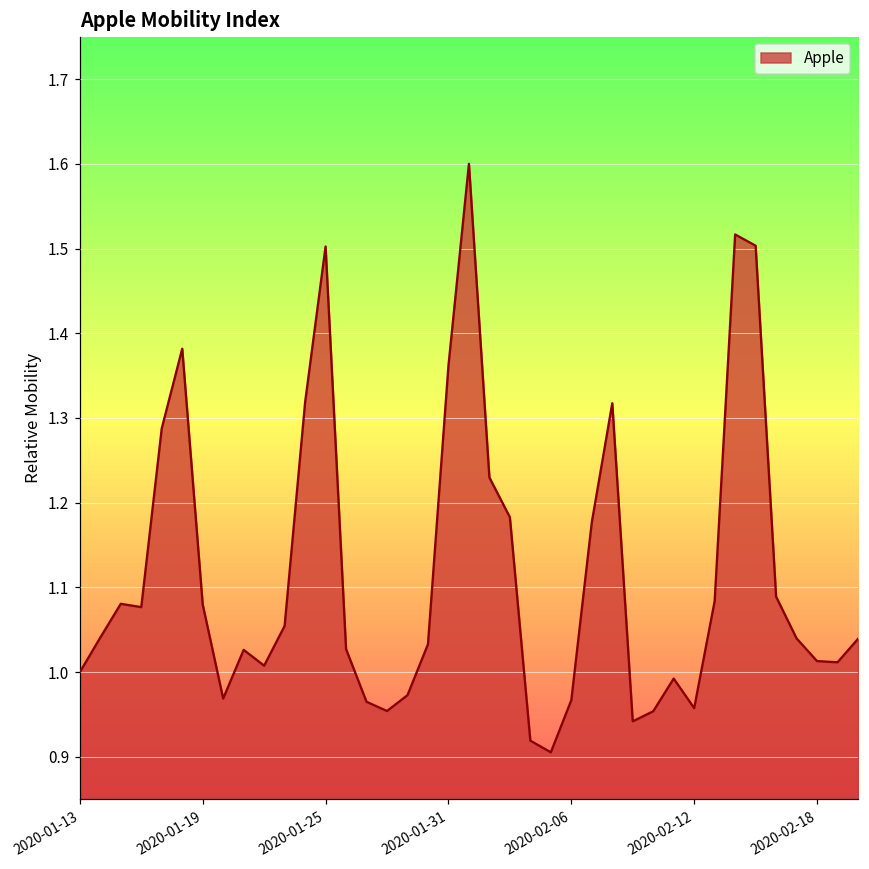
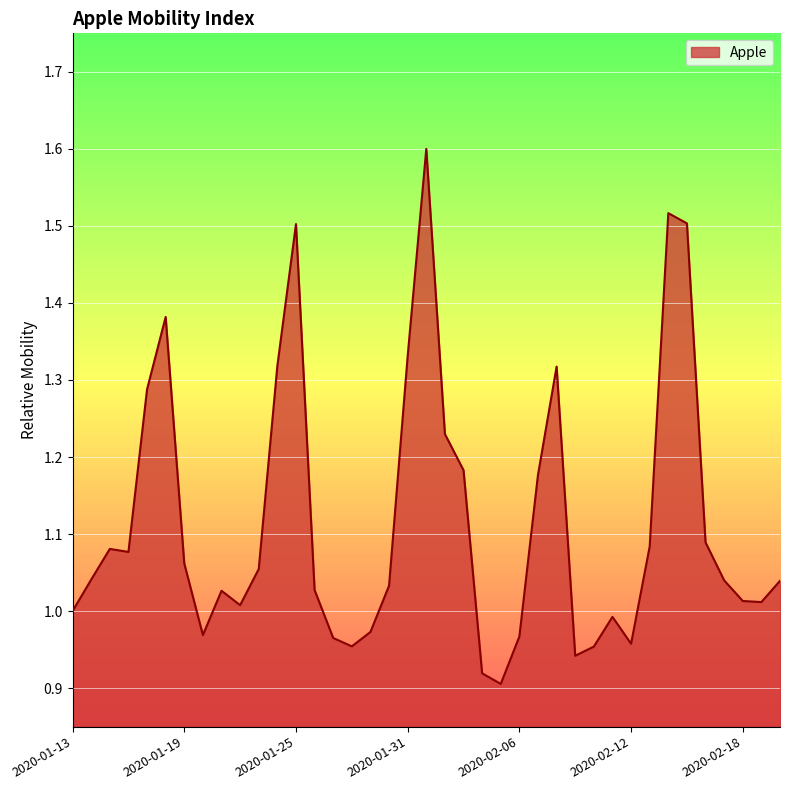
2020-01-19: 1.08 -> 1.06
2020-01-31: 1.36 -> 1.33
